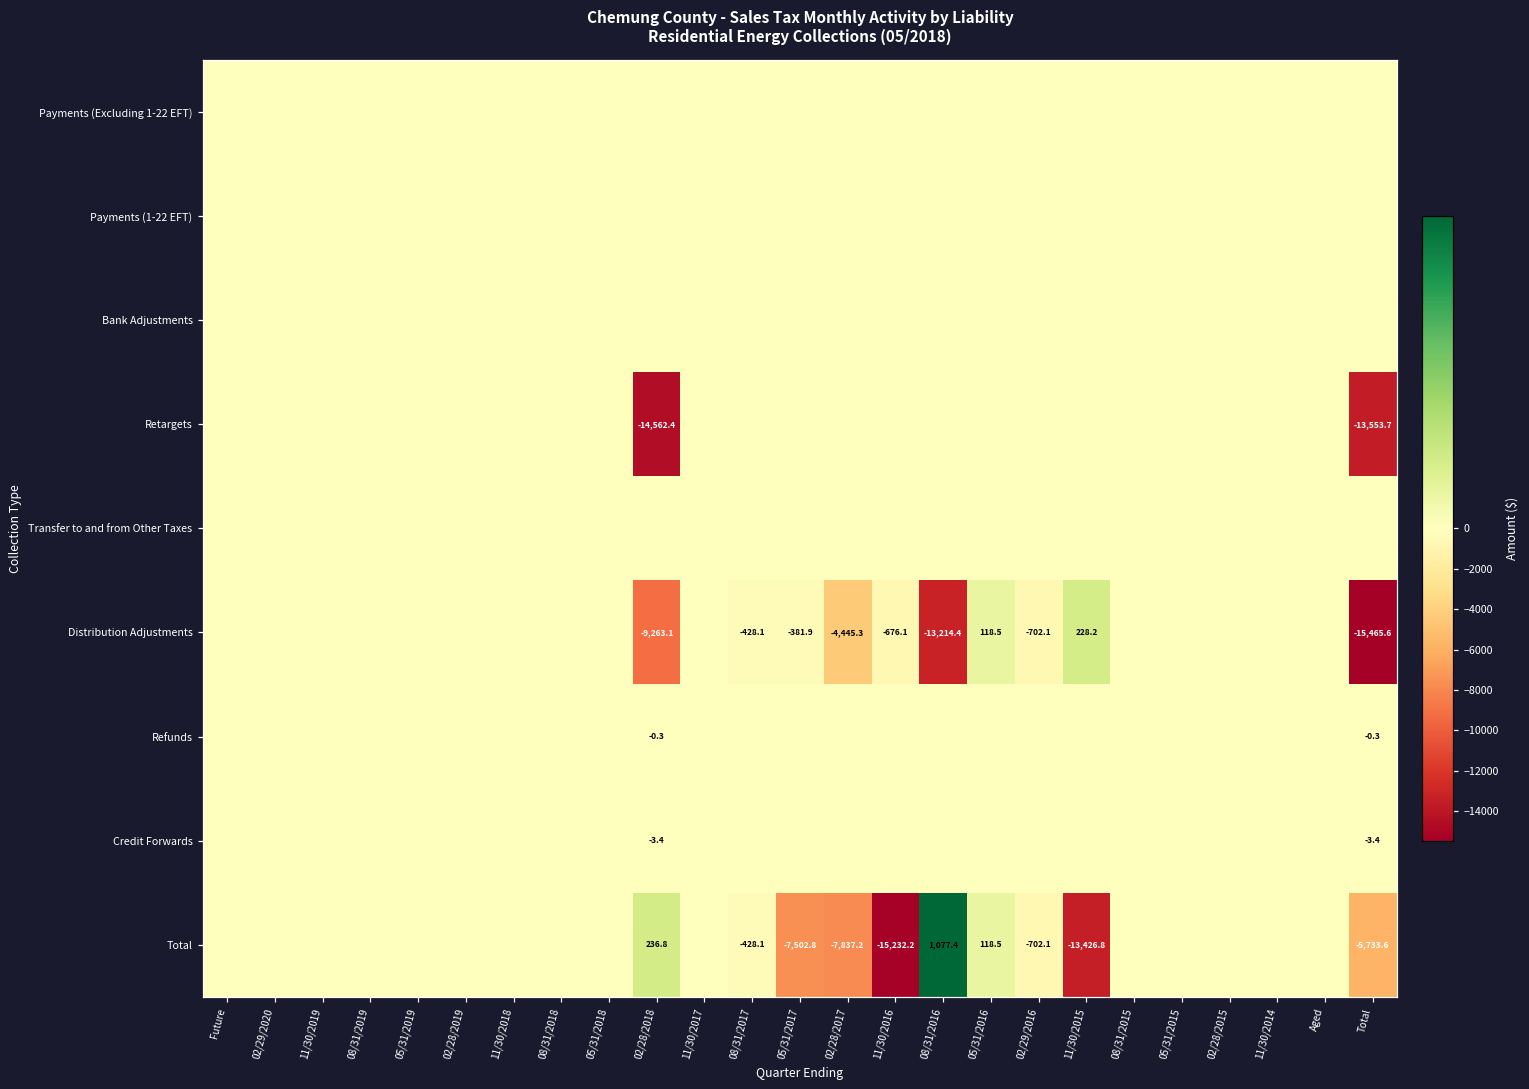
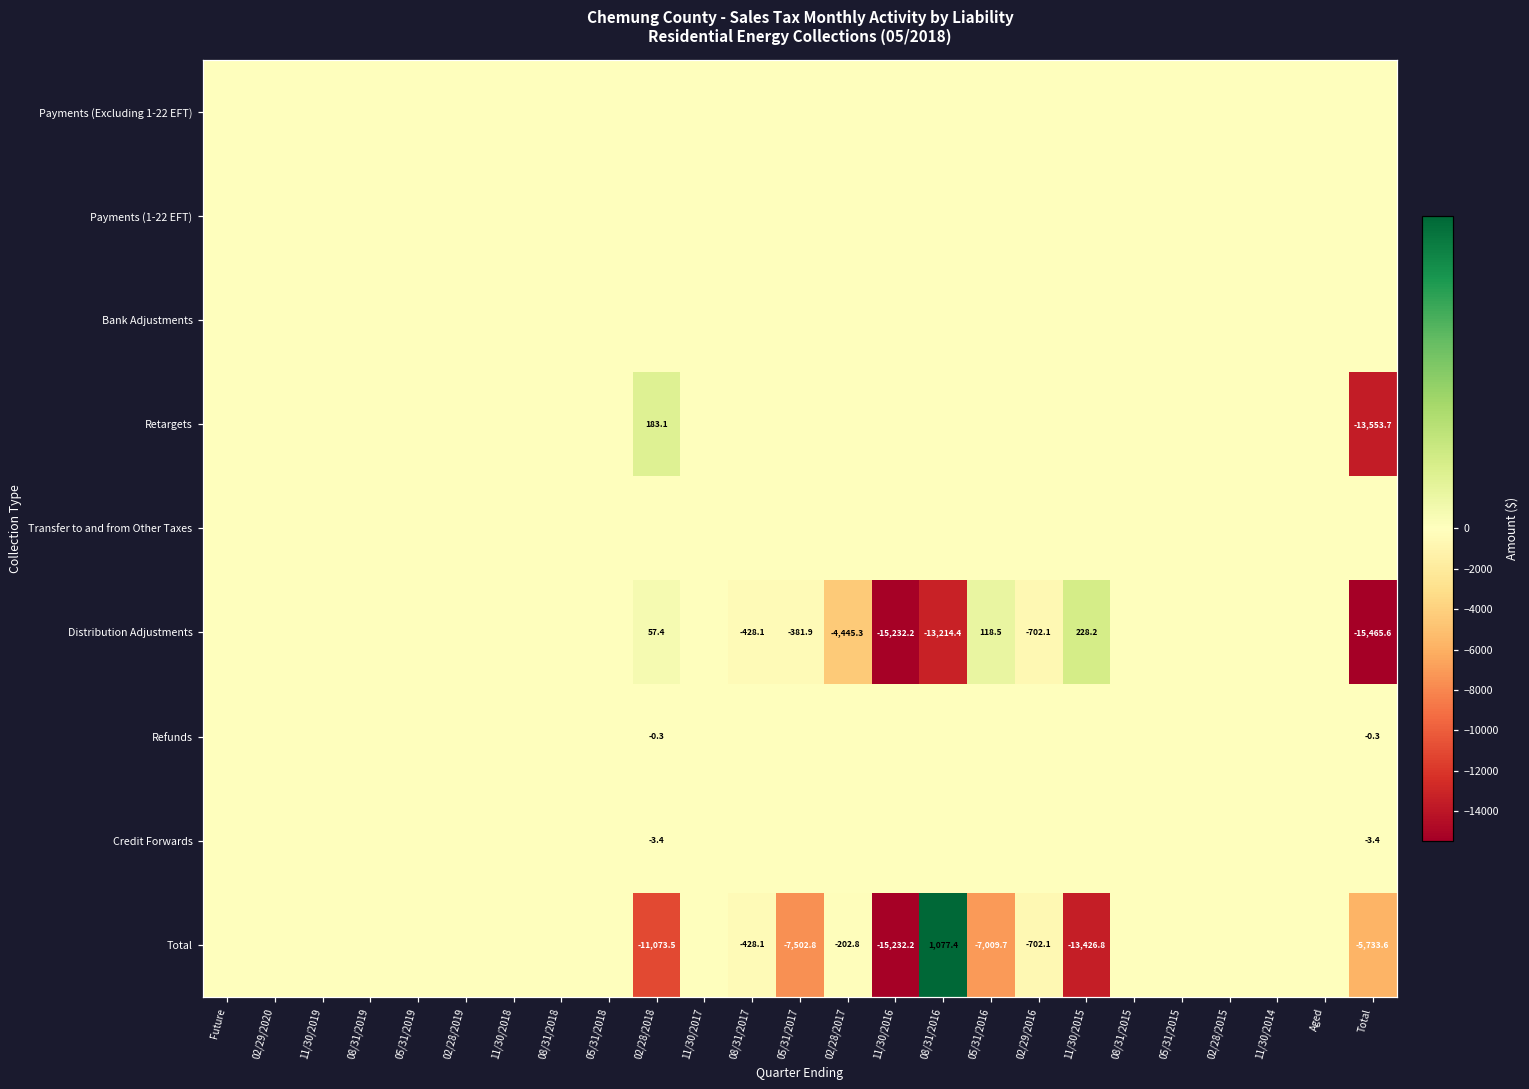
Retargets, 02/28/2018: -14,562.4 -> 183.1
Distribution Adjustments, 02/28/2018: -9,263.1 -> 57.4
Distribution Adjustments, 11/30/2016: -676.1 -> -15,232.2
Total, 02/28/2018: 236.8 -> -11,073.5
Total, 02/28/2017: -7,837.2 -> -202.8
Total, 05/31/2016: 118.5 -> -7,009.7
